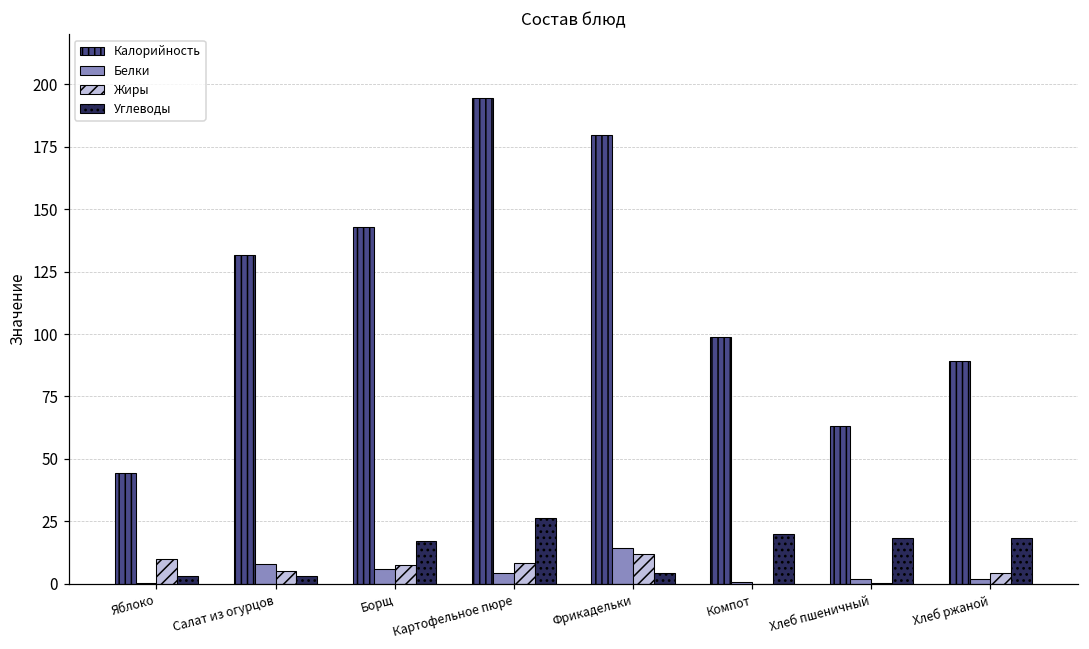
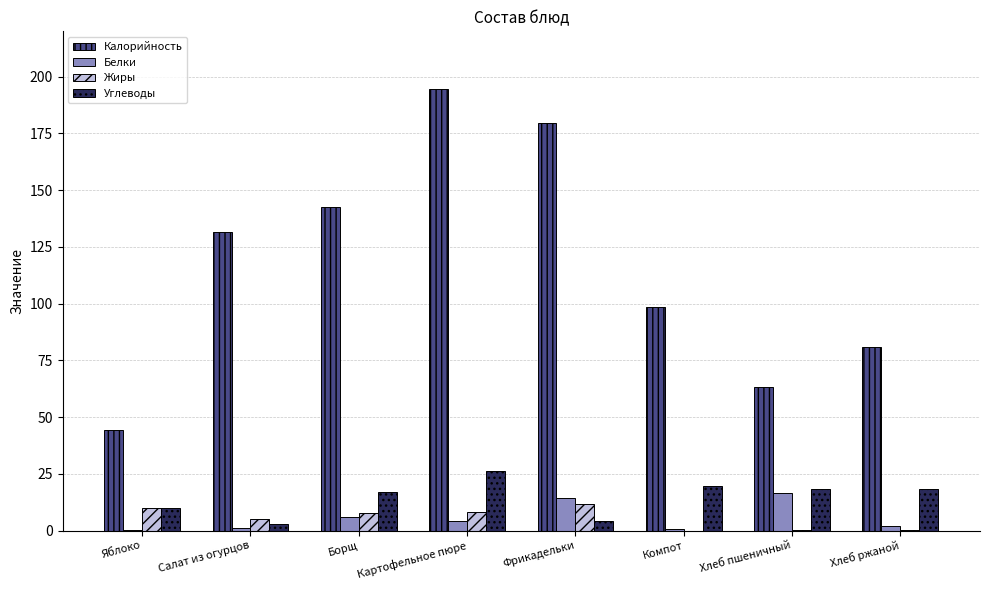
Углеводы, Яблоко: 3 -> 10
Белки, Салат из огурцов: 8 -> 1
Белки, Хлеб пшеничный: 2 -> 17
Калорийность, Хлеб ржаной: 89 -> 81
Жиры, Хлеб ржаной: 4 -> 0
